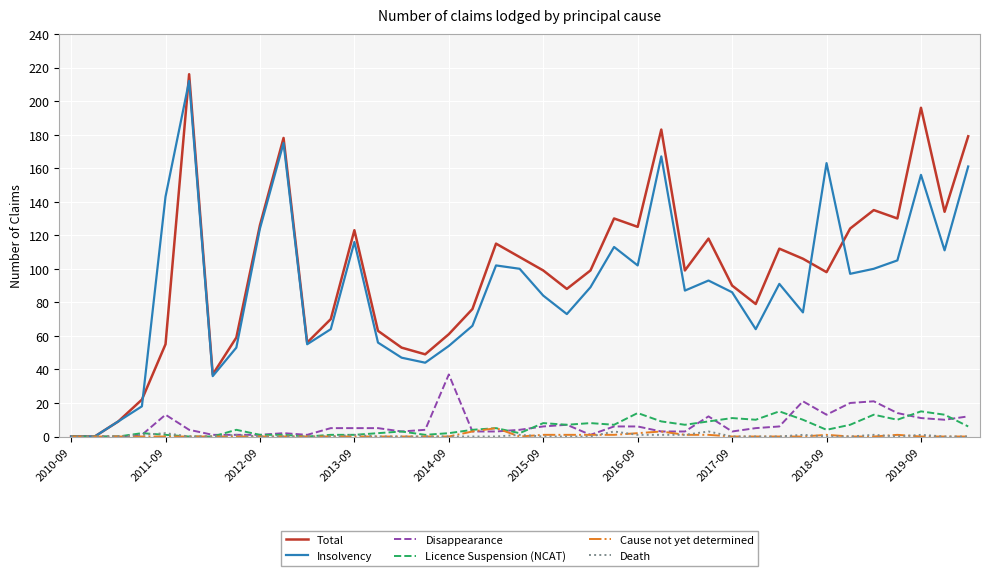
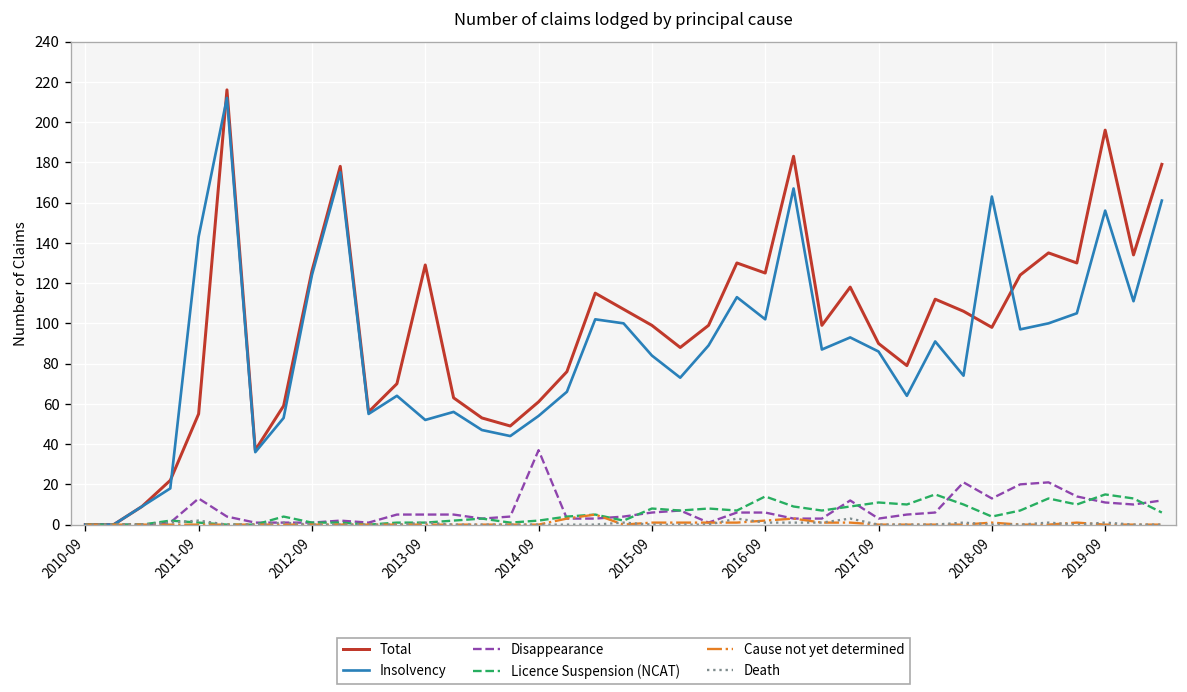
Total, 2013-09: 123 -> 129
Insolvency, 2013-09: 116 -> 52
